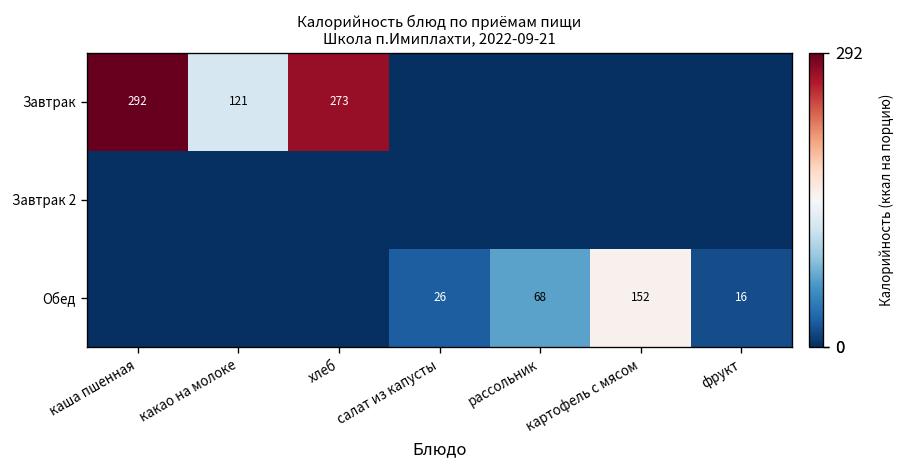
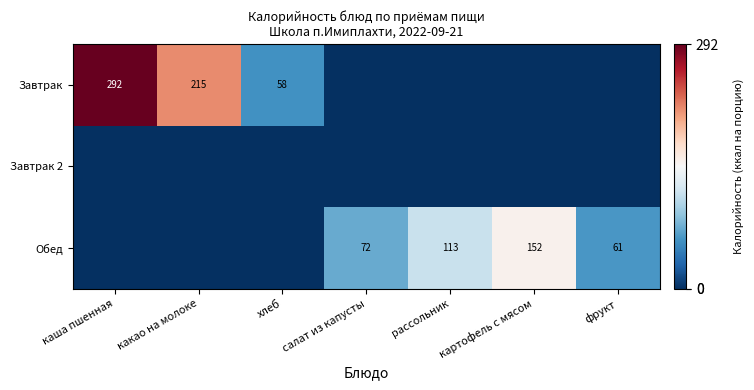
Завтрак, какао на молоке: 121 -> 215
Завтрак, хлеб: 273 -> 58
Обед, салат из капусты: 26 -> 72
Обед, рассольник: 68 -> 113
Обед, фрукт: 16 -> 61
